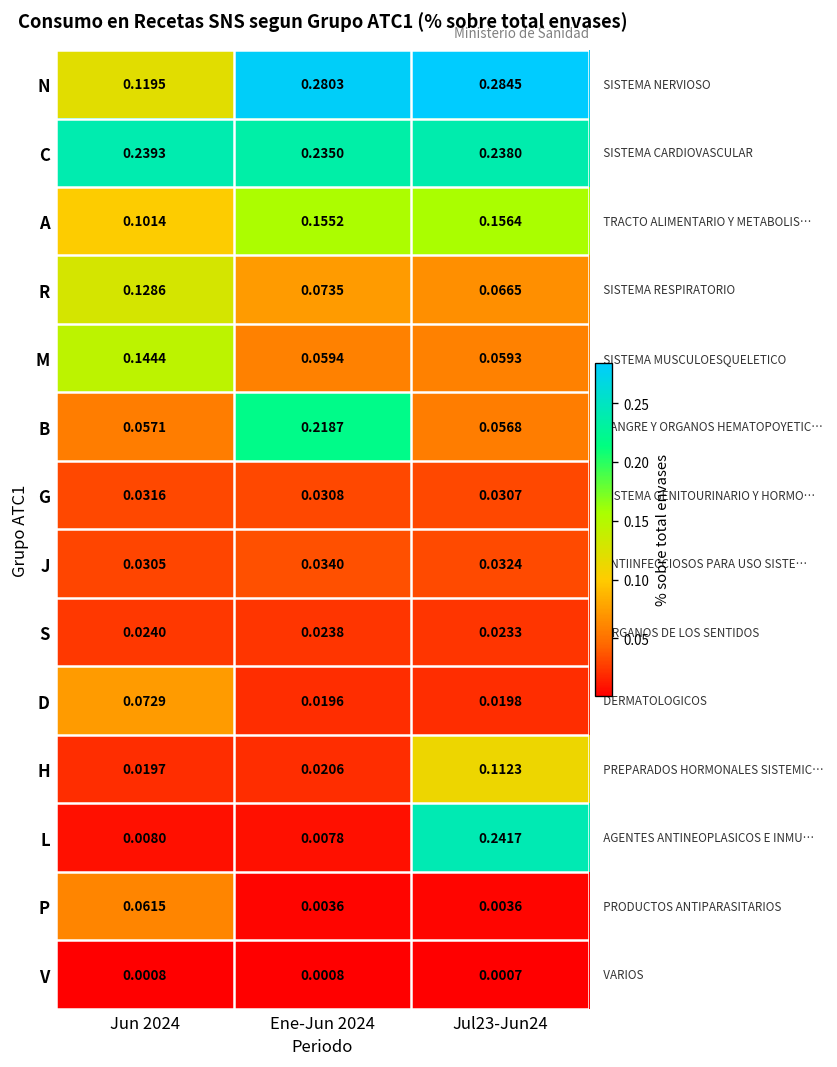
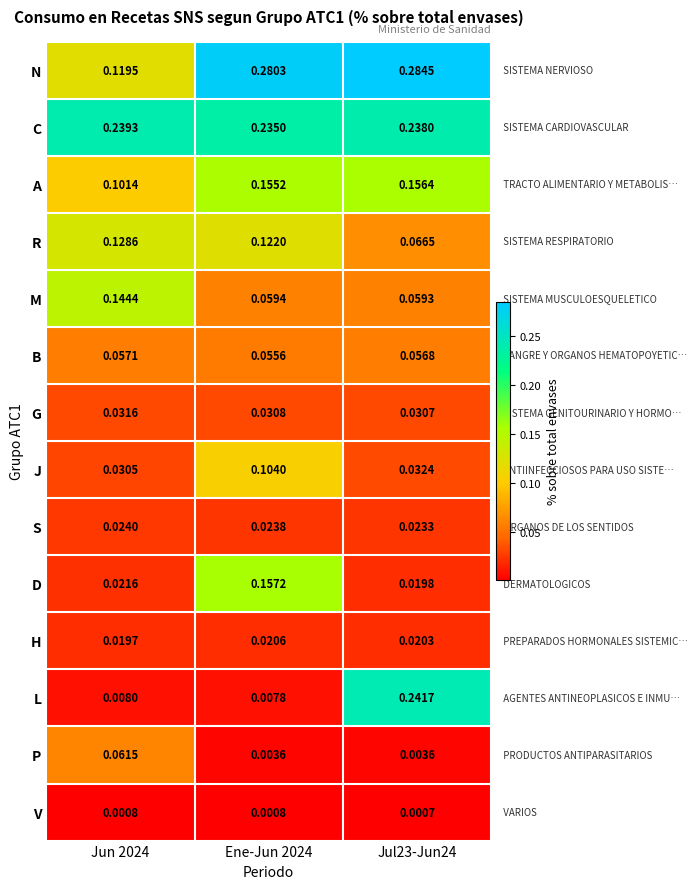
R, Ene-Jun 2024: 0.0735 -> 0.1220
B, Ene-Jun 2024: 0.2187 -> 0.0556
J, Ene-Jun 2024: 0.0340 -> 0.1040
D, Jun 2024: 0.0729 -> 0.0216
D, Ene-Jun 2024: 0.0196 -> 0.1572
H, Jul23-Jun24: 0.1123 -> 0.0203
